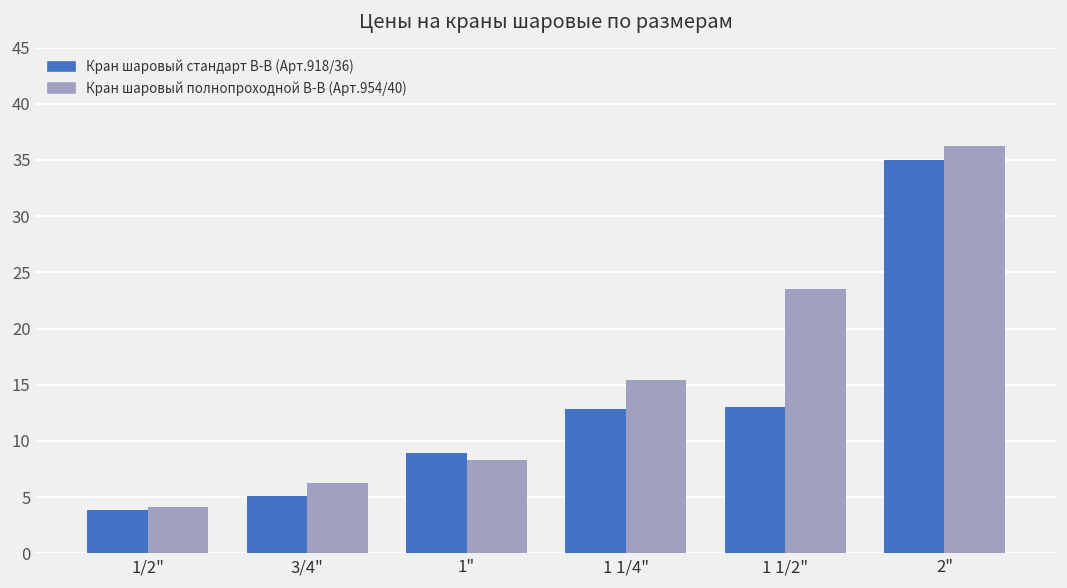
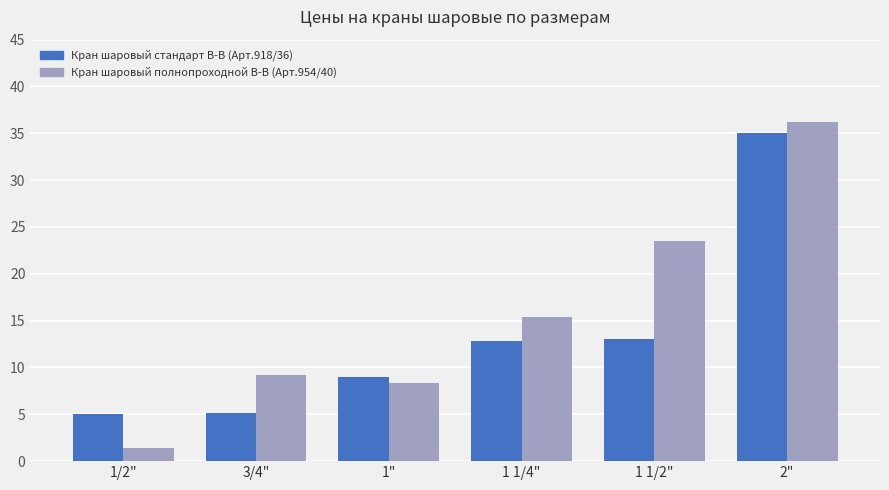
Кран шаровый стандарт В-В (Арт.918/36), 1/2": 4 -> 5
Кран шаровый полнопроходной В-В (Арт.954/40), 1/2": 4 -> 1
Кран шаровый полнопроходной В-В (Арт.954/40), 3/4": 6 -> 9
